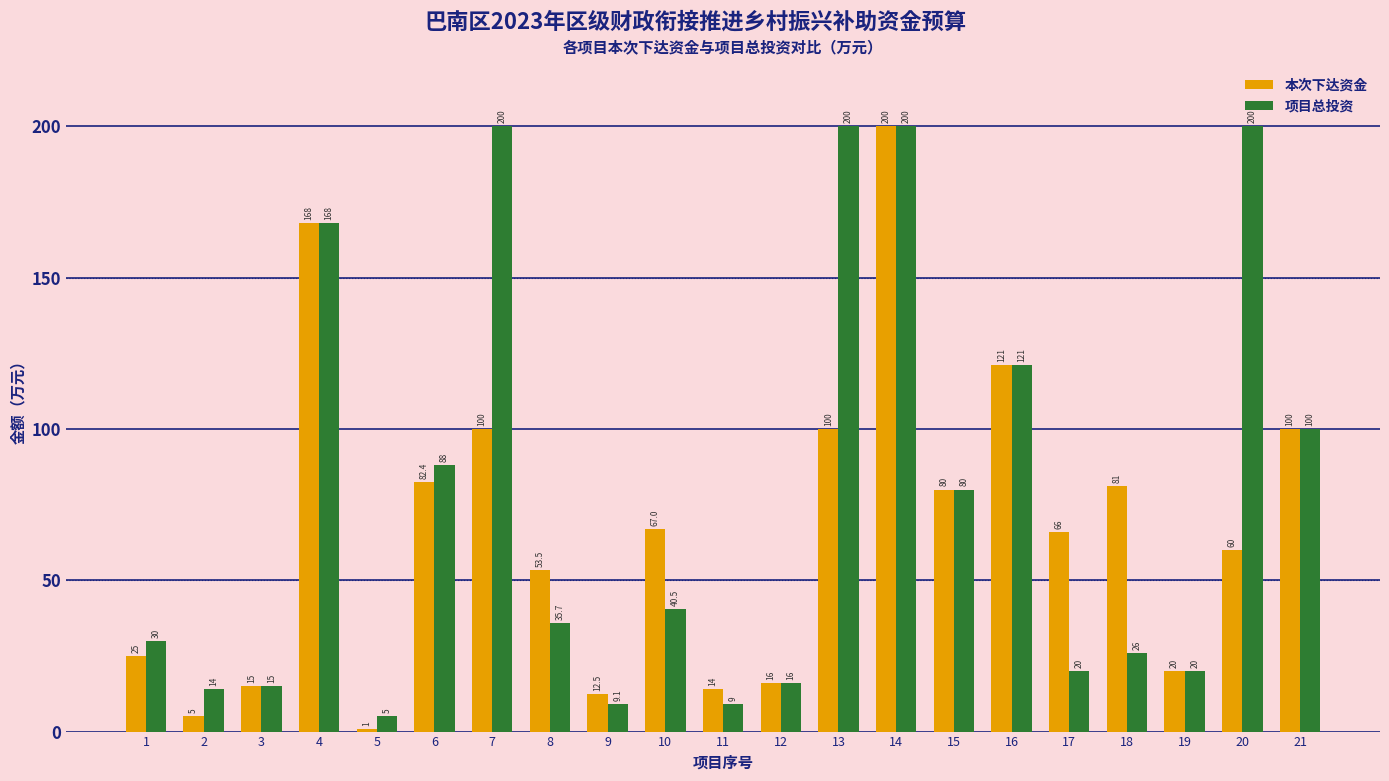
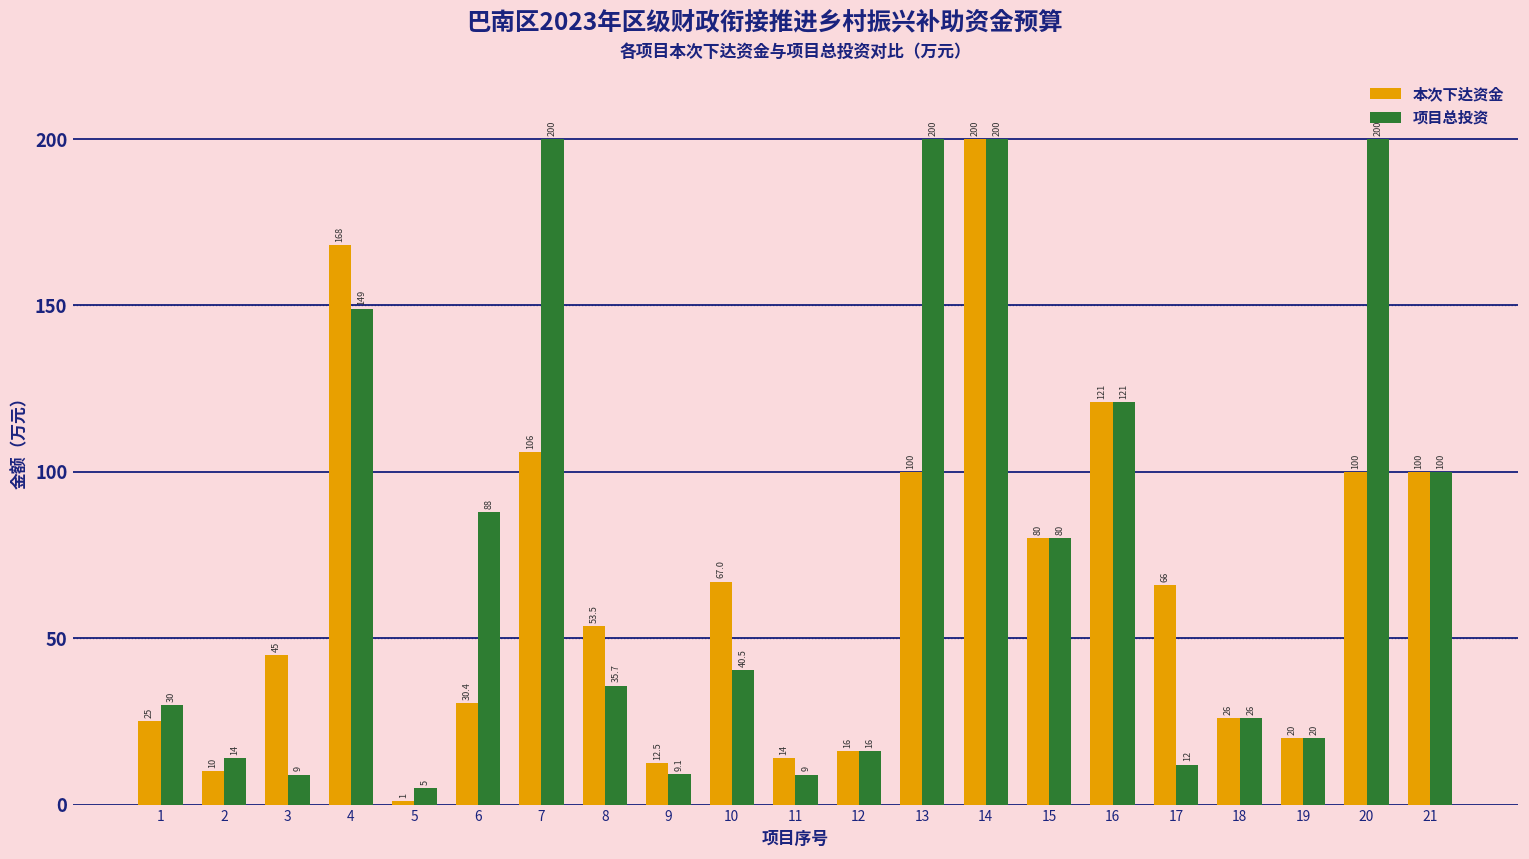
本次下达资金, 2: 5 -> 10
本次下达资金, 3: 15 -> 45
项目总投资, 3: 15 -> 9
项目总投资, 4: 168 -> 149
本次下达资金, 6: 82.4 -> 30.4
本次下达资金, 7: 100 -> 106
项目总投资, 17: 20 -> 12
本次下达资金, 18: 81 -> 26
本次下达资金, 20: 60 -> 100
